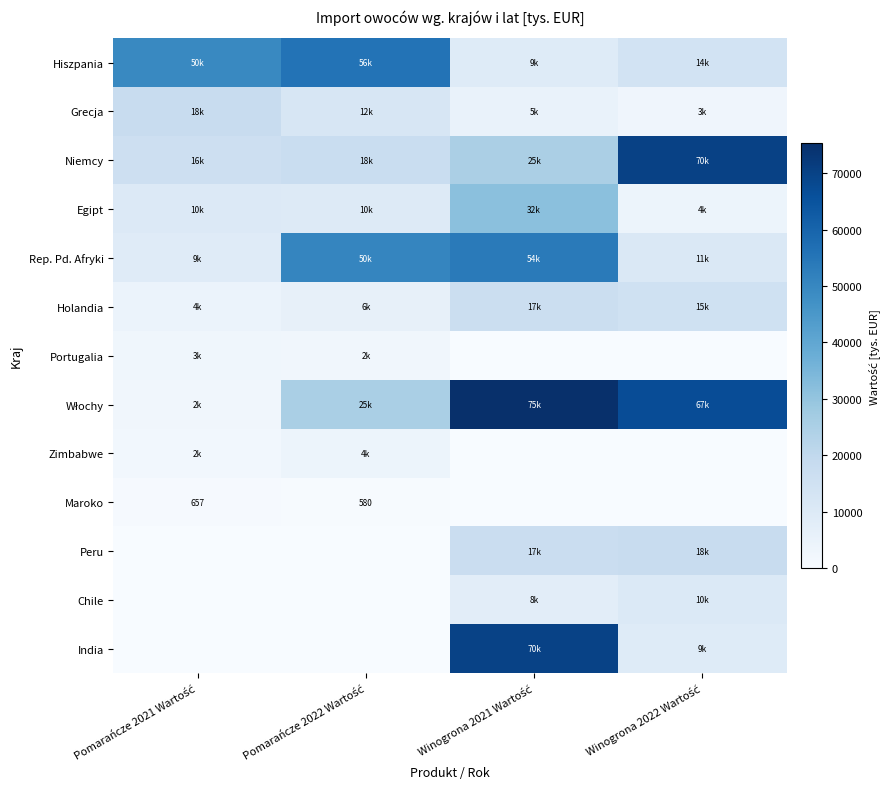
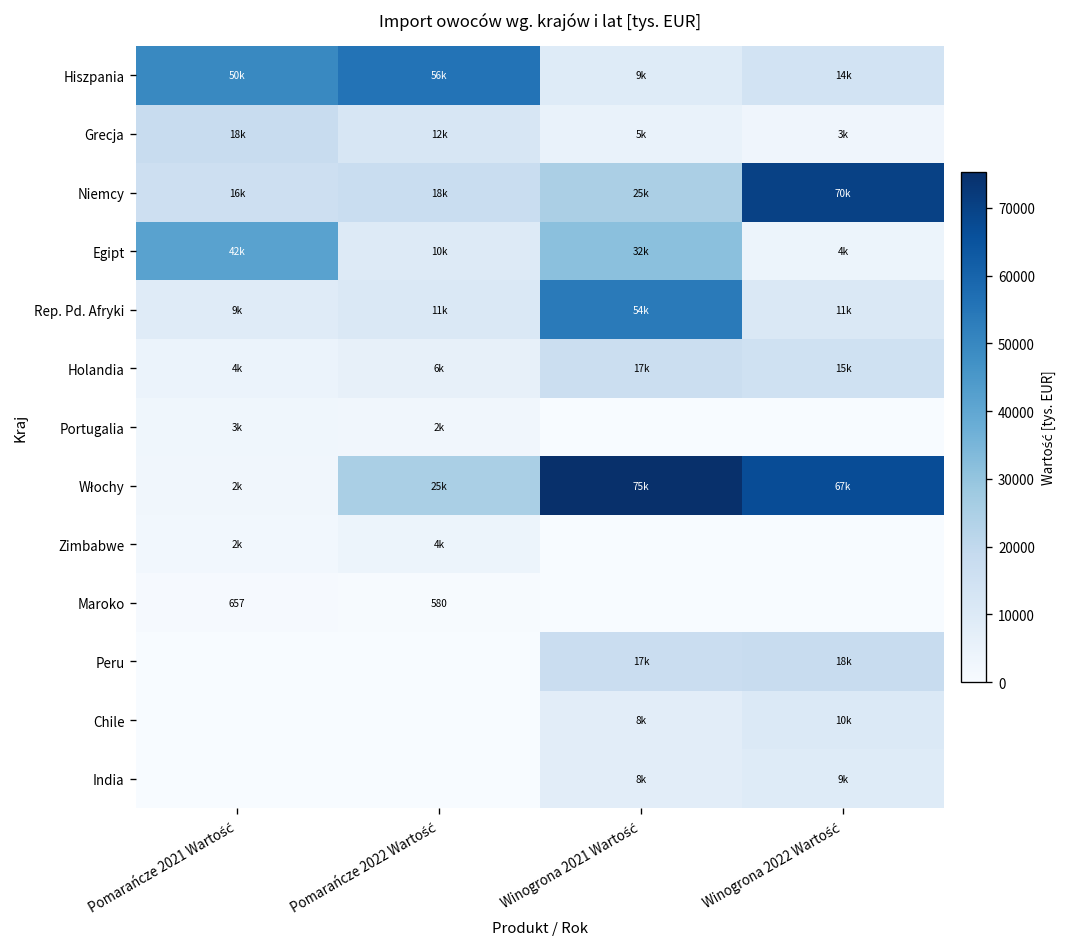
Egipt, Pomarańcze 2021 Wartość: 10k -> 42k
Rep. Pd. Afryki, Pomarańcze 2022 Wartość: 50k -> 11k
India, Winogrona 2021 Wartość: 70k -> 8k
